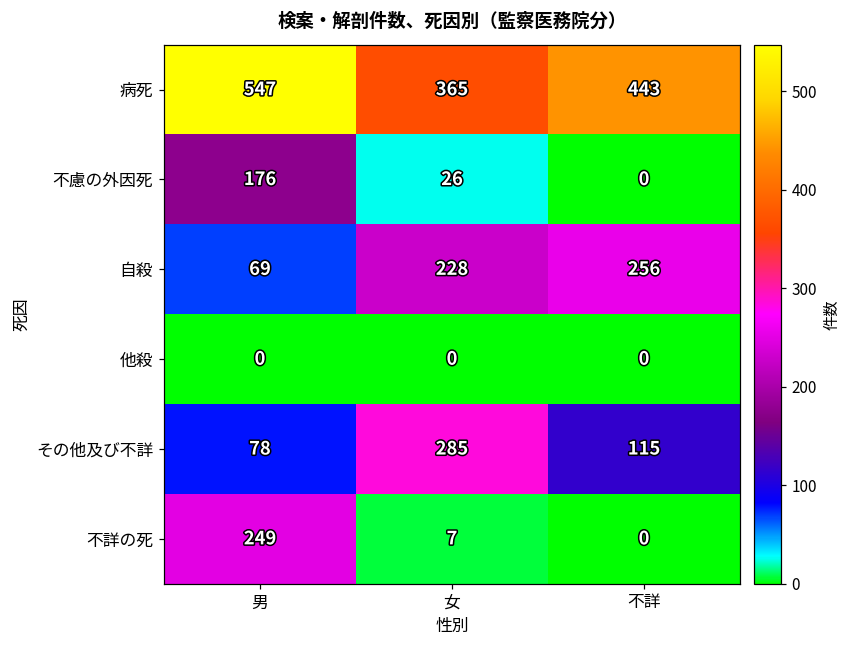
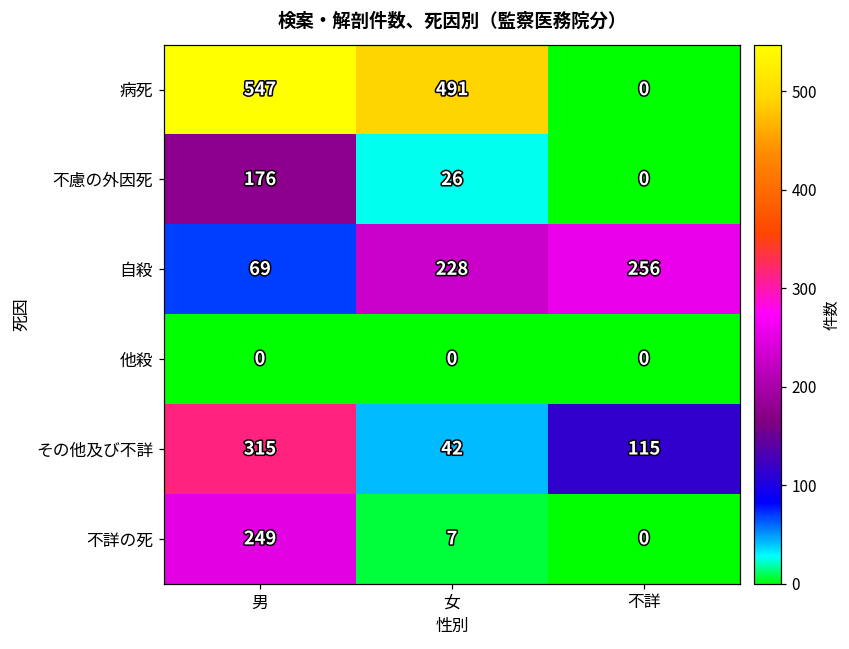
病死, 女: 365 -> 491
病死, 不詳: 443 -> 0
その他及び不詳, 男: 78 -> 315
その他及び不詳, 女: 285 -> 42
